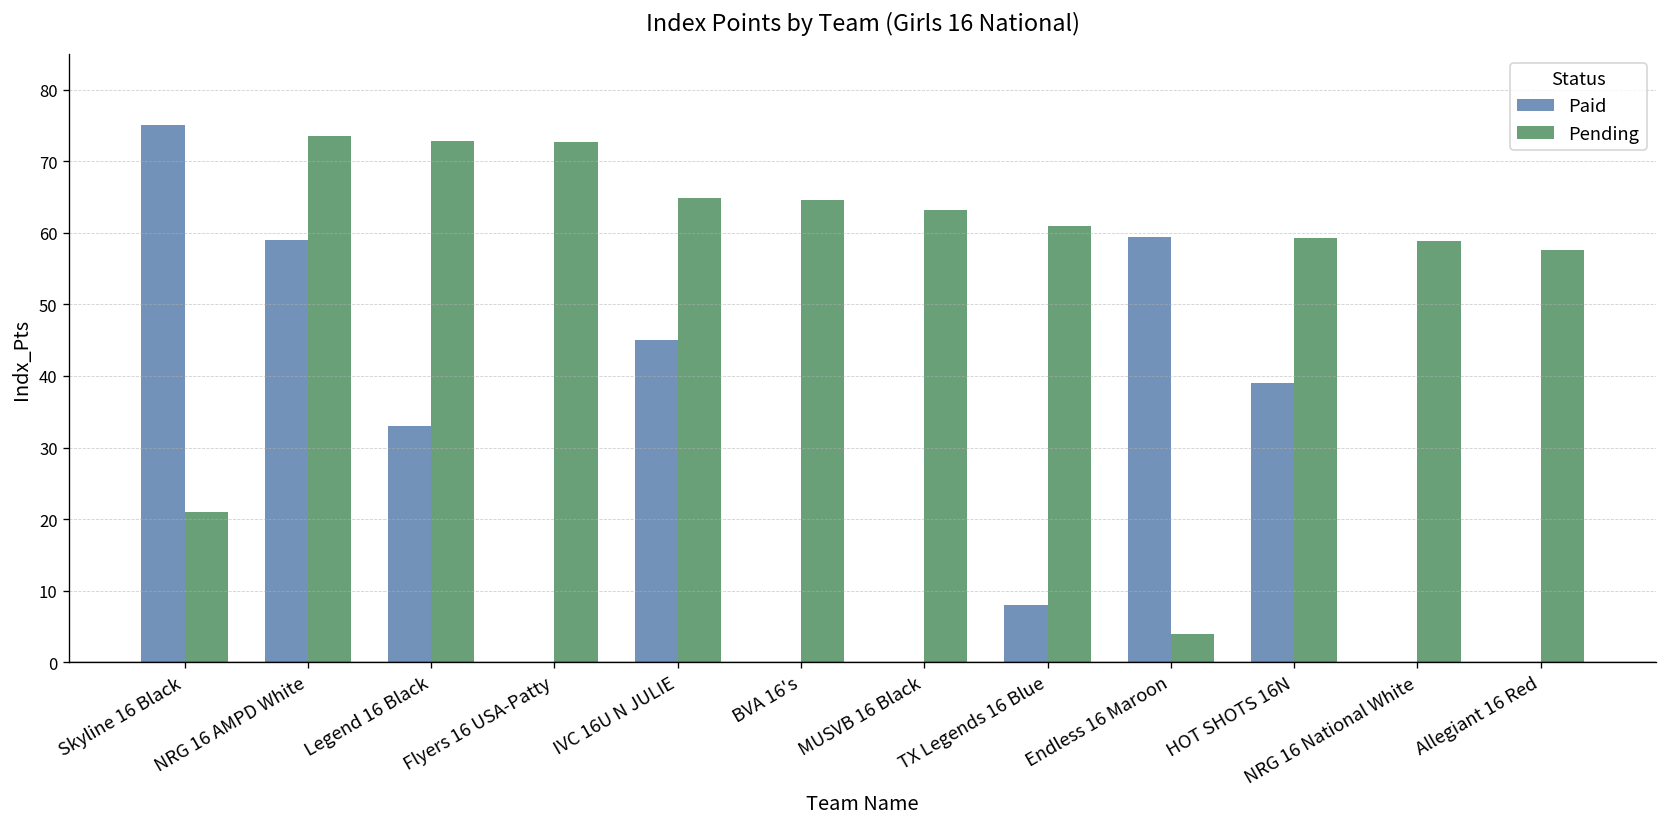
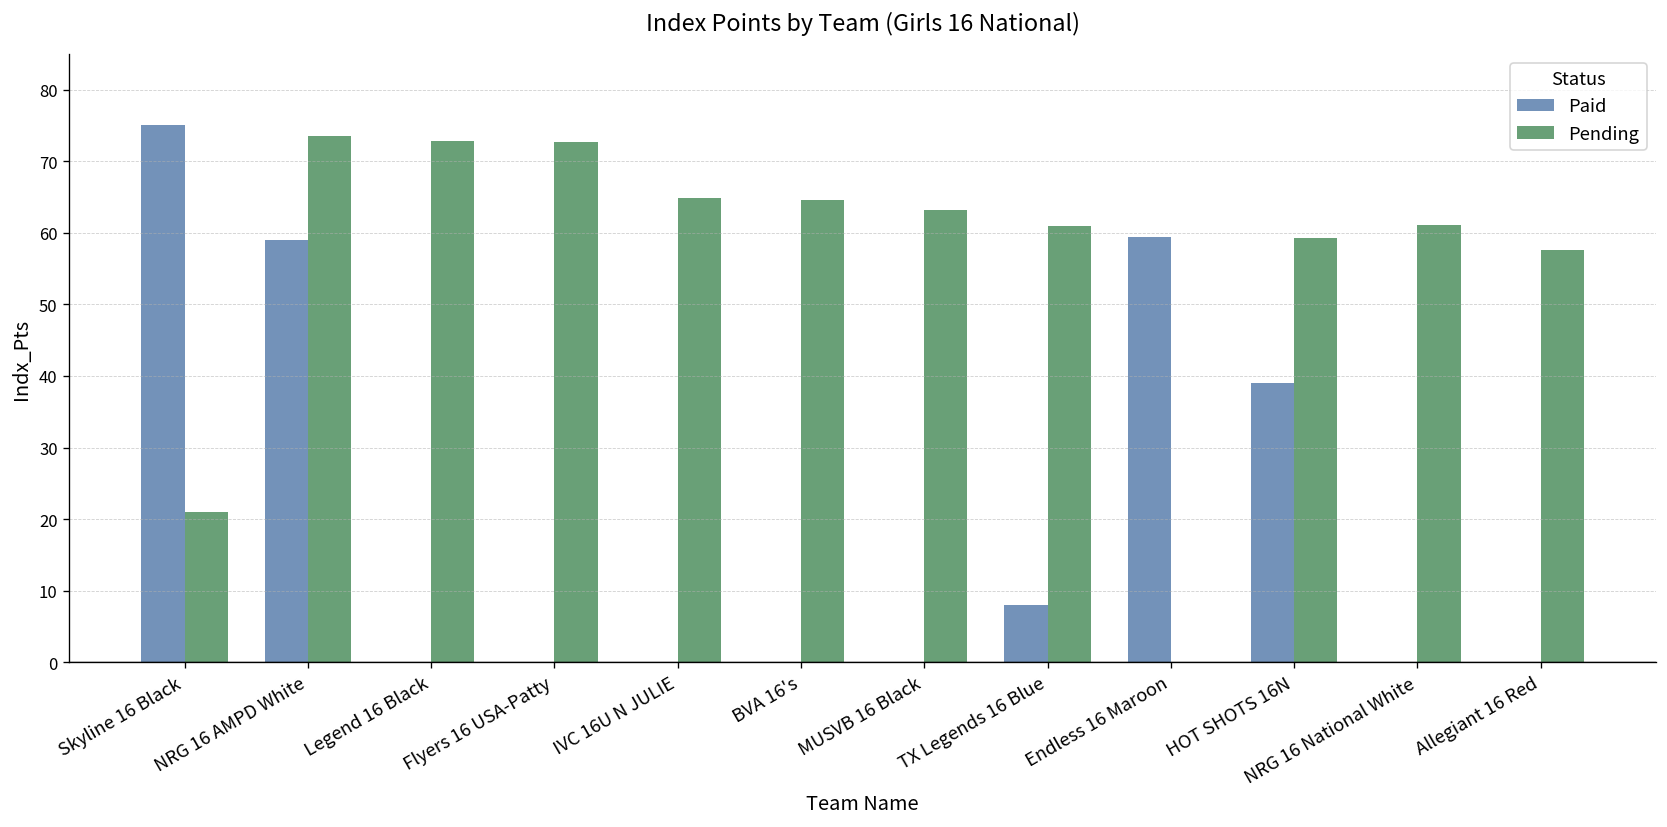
Paid, Legend 16 Black: 33 -> 0
Paid, IVC 16U N JULIE: 45 -> 0
Pending, Endless 16 Maroon: 4 -> 0
Pending, NRG 16 National White: 59 -> 61
